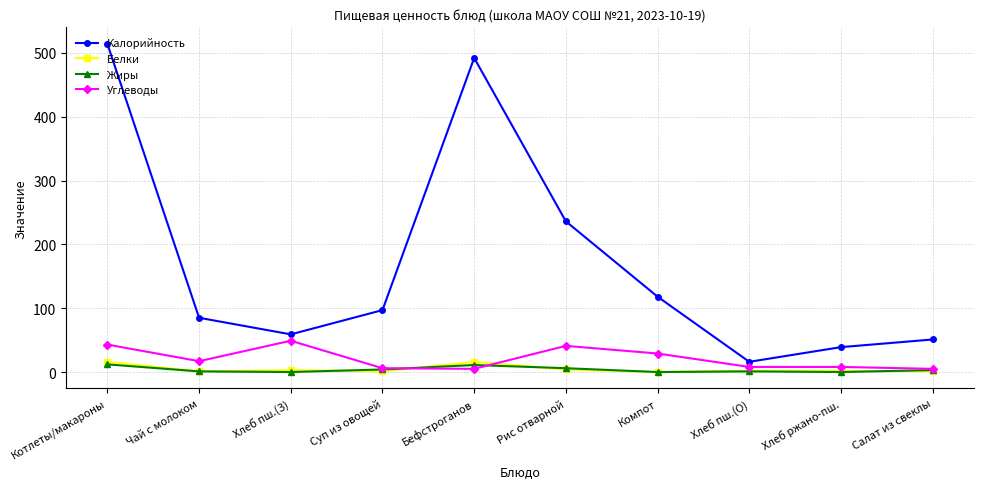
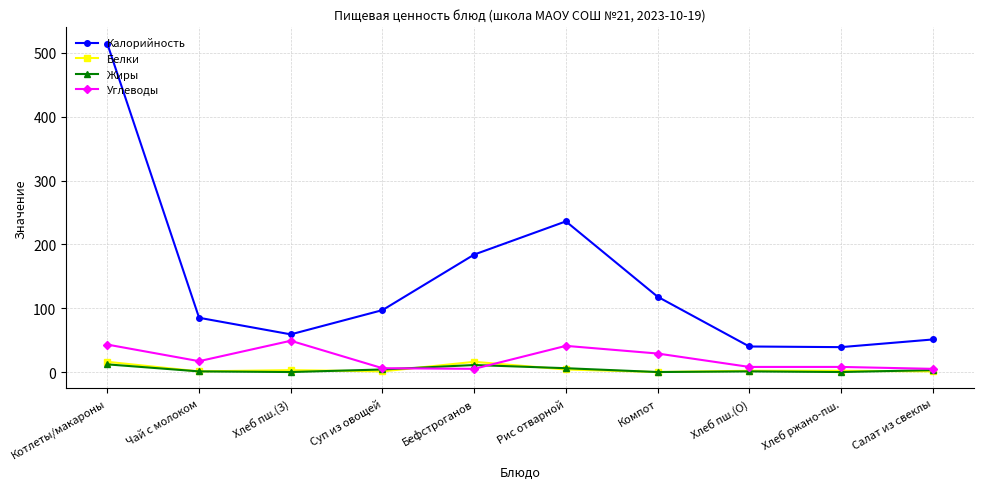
Калорийность, Бефстроганов: 490 -> 180
Калорийность, Хлеб пш.(О): 20 -> 40
